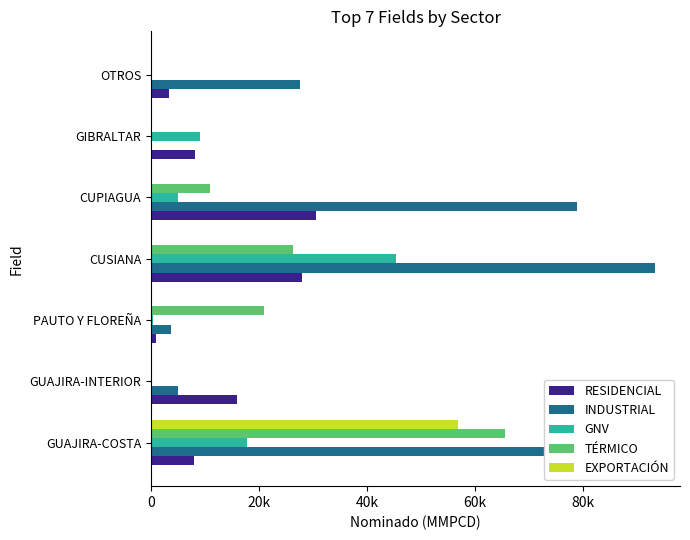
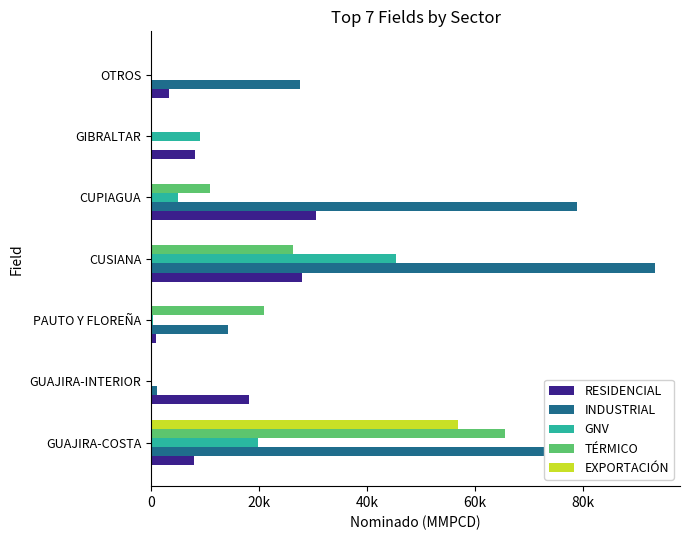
INDUSTRIAL, PAUTO Y FLOREÑA: 4000 -> 14000
INDUSTRIAL, GUAJIRA-INTERIOR: 5000 -> 1000
RESIDENCIAL, GUAJIRA-INTERIOR: 16000 -> 18000
GNV, GUAJIRA-COSTA: 18000 -> 20000
